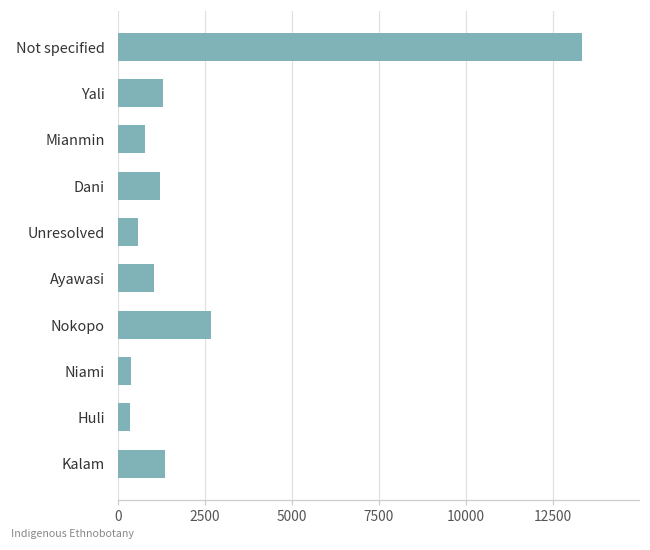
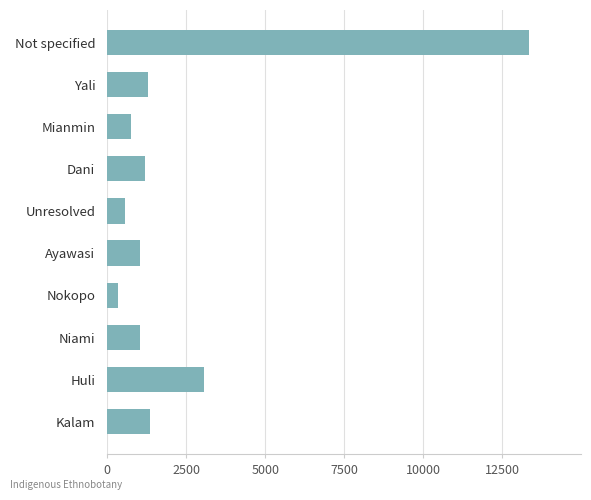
Nokopo: 2700 -> 300
Niami: 400 -> 1100
Huli: 400 -> 3100
